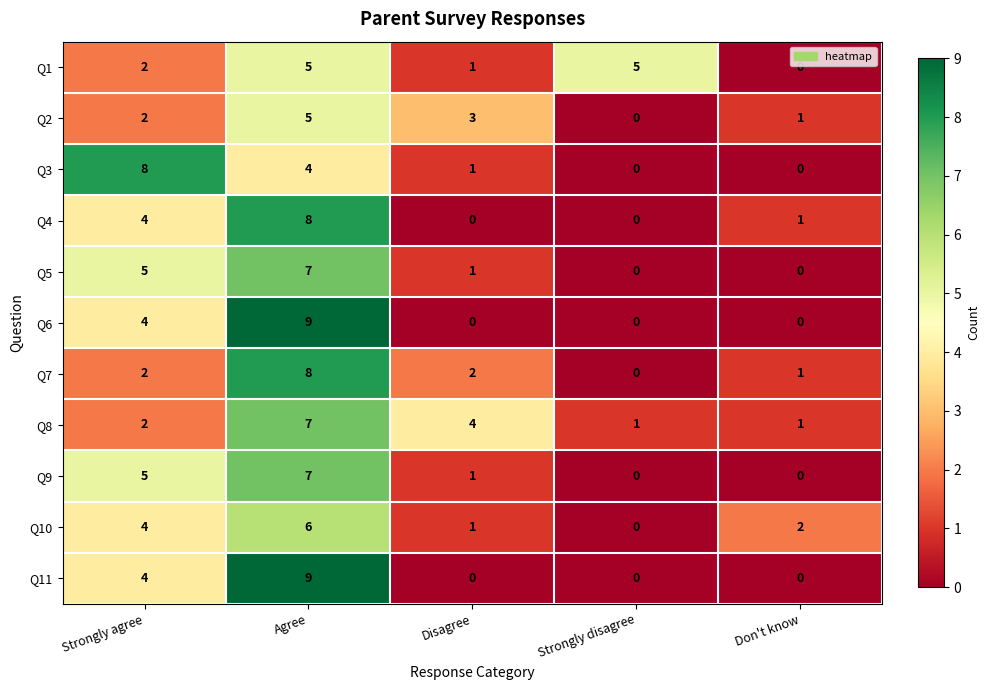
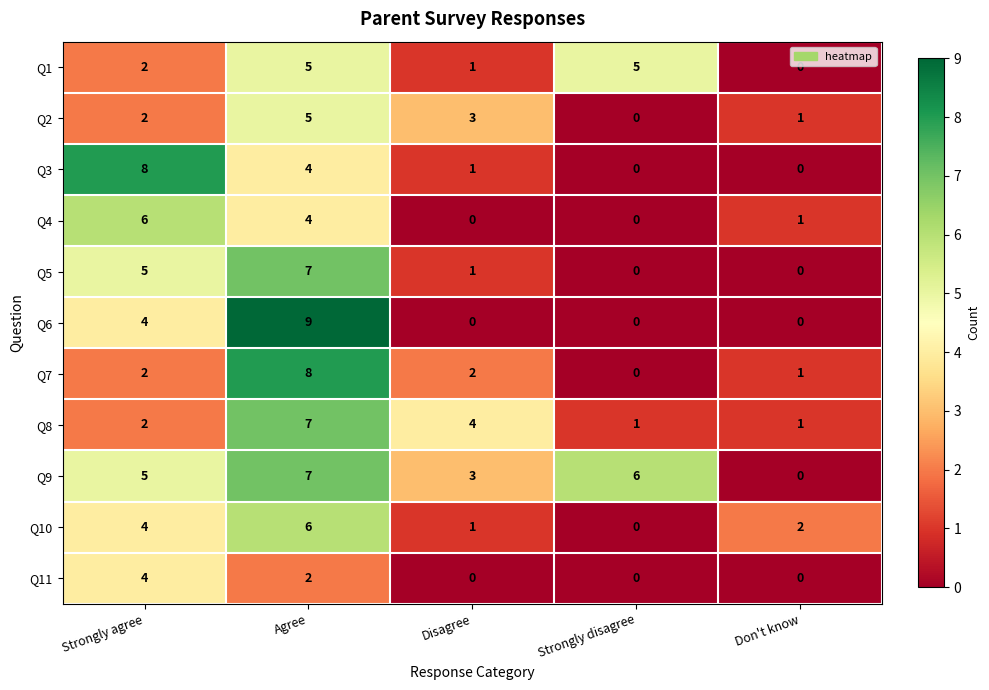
Q4, Strongly agree: 4 -> 6
Q4, Agree: 8 -> 4
Q9, Disagree: 1 -> 3
Q9, Strongly disagree: 0 -> 6
Q11, Agree: 9 -> 2
